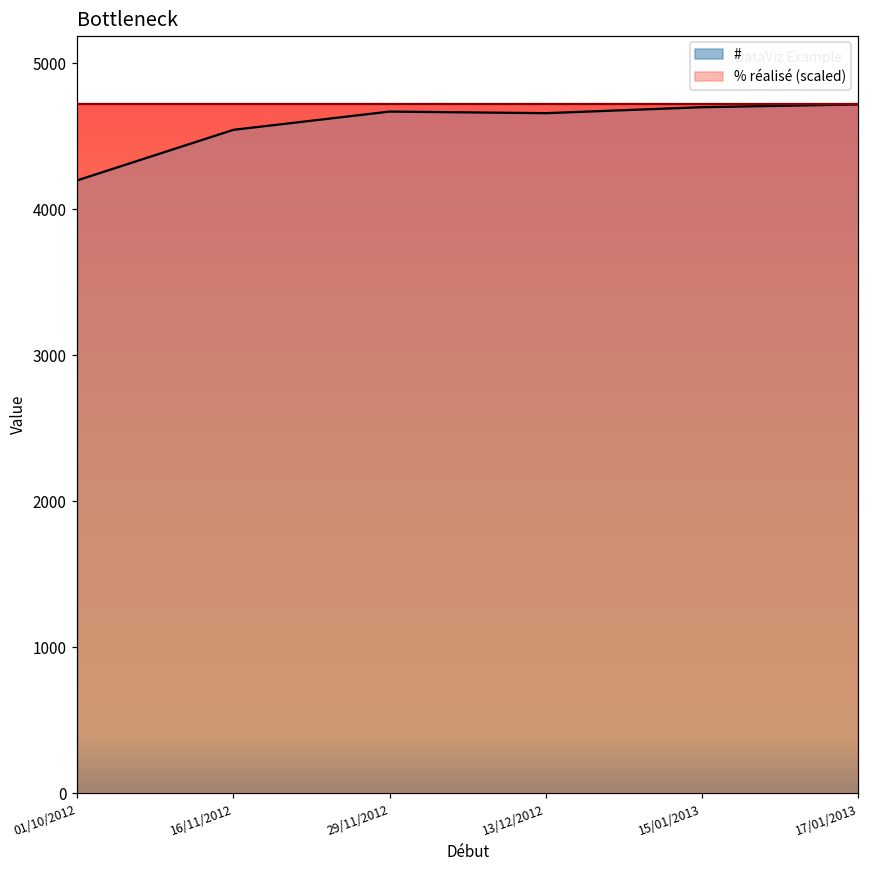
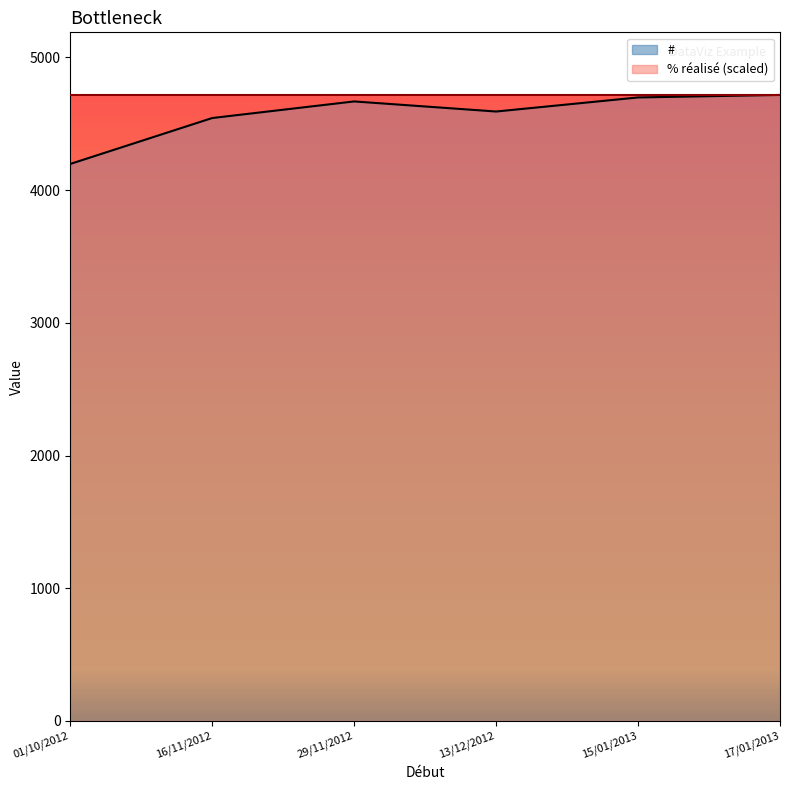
#, 13/12/2012: 4660 -> 4590
